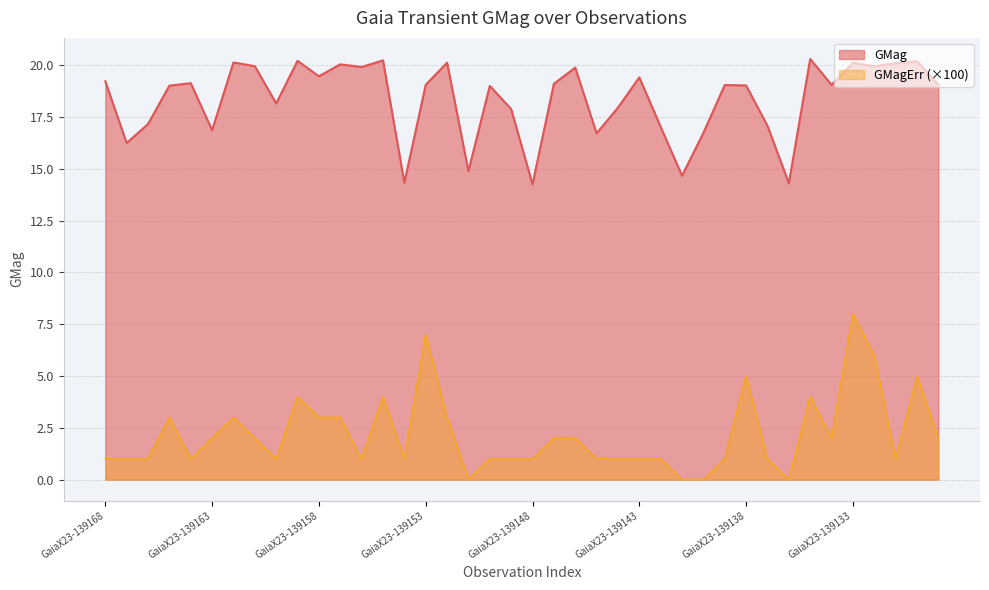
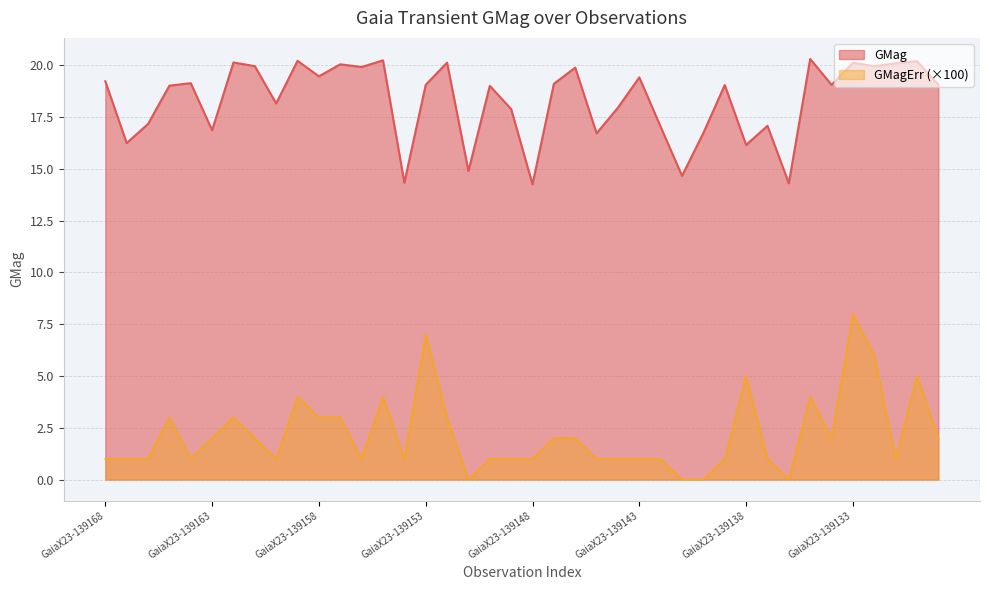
GMag, GaiaX23-139138: 19.0 -> 16.2
